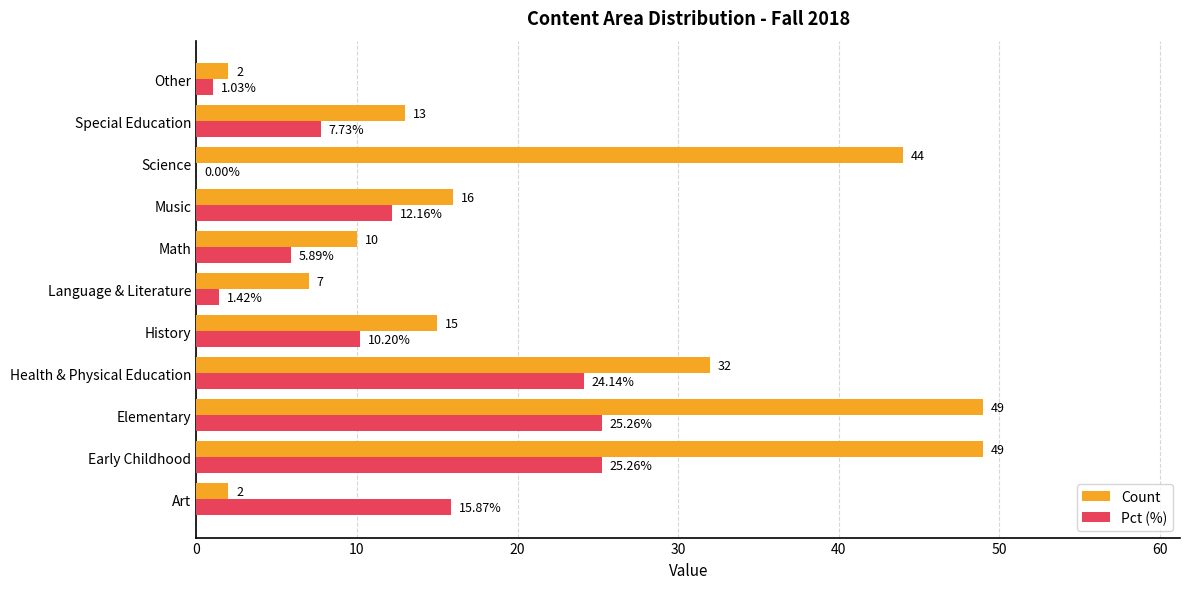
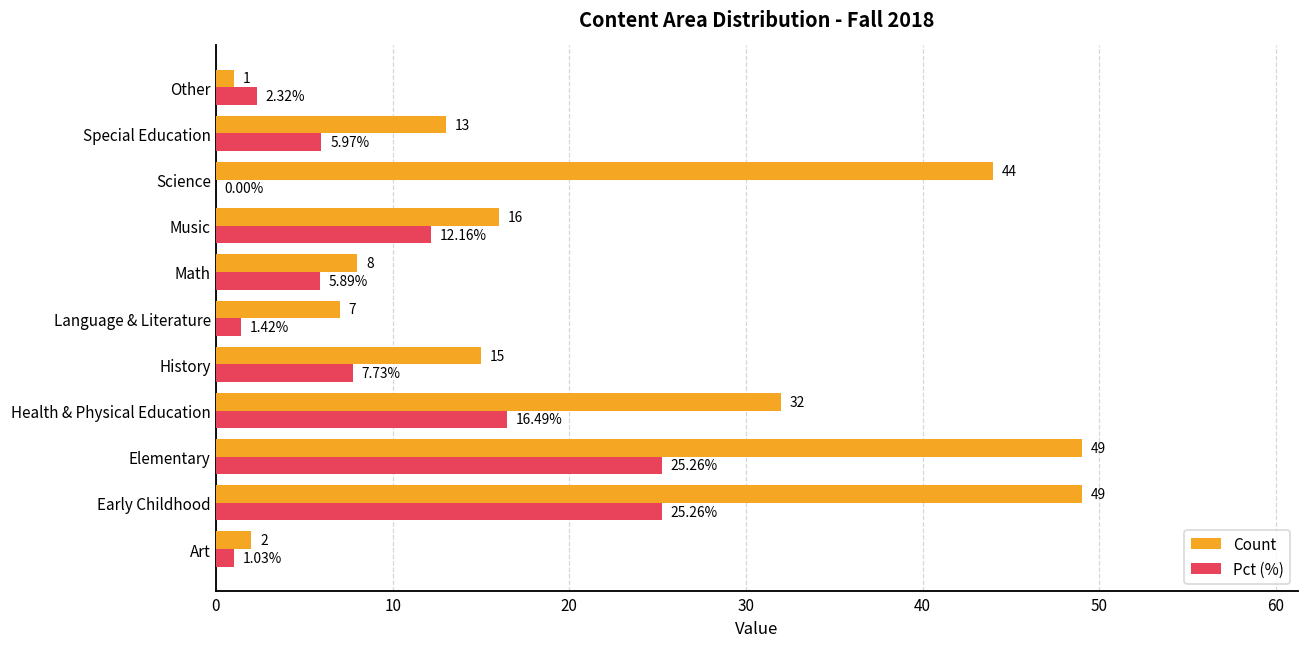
Count, Other: 2 -> 1
Pct (%), Other: 1.03% -> 2.32%
Pct (%), Special Education: 7.73% -> 5.97%
Count, Math: 10 -> 8
Pct (%), History: 10.20% -> 7.73%
Pct (%), Health & Physical Education: 24.14% -> 16.49%
Pct (%), Art: 15.87% -> 1.03%
